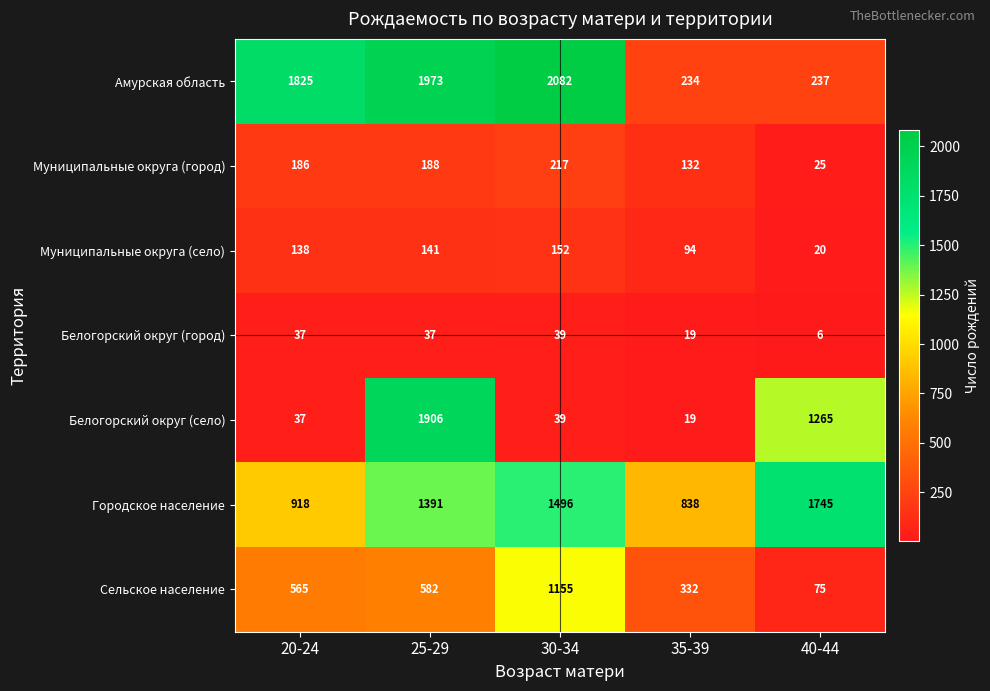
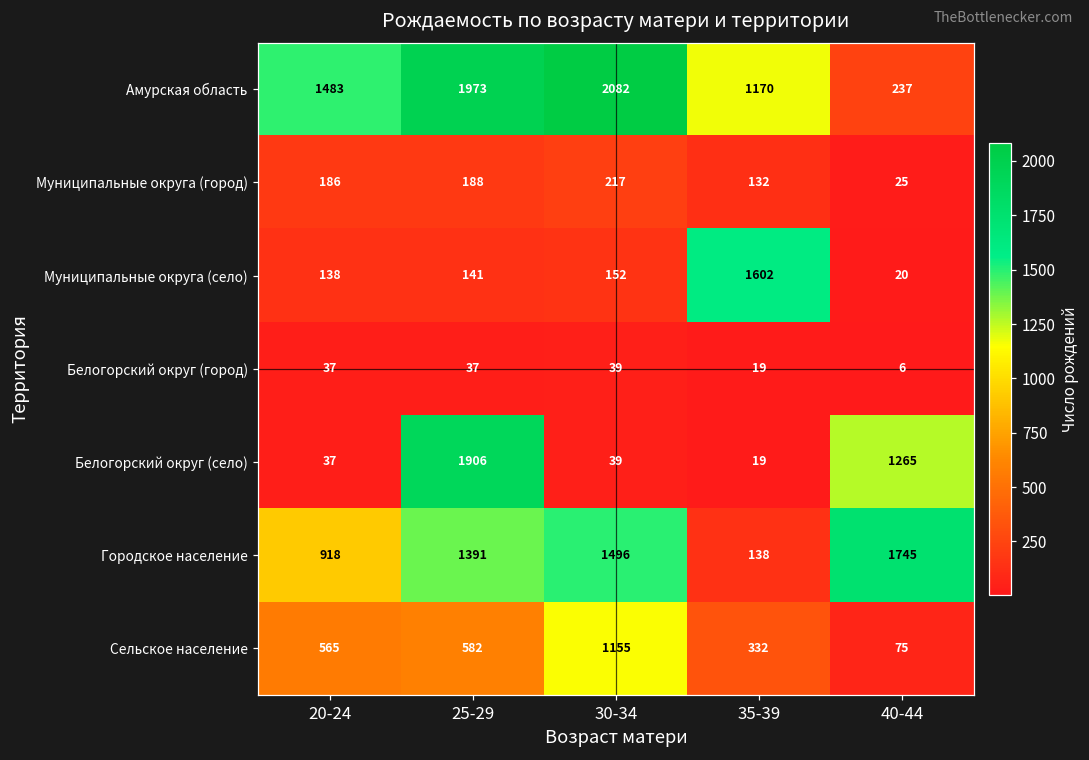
Амурская область, 20-24: 1825 -> 1483
Амурская область, 35-39: 234 -> 1170
Муниципальные округа (село), 35-39: 94 -> 1602
Городское население, 35-39: 838 -> 138
